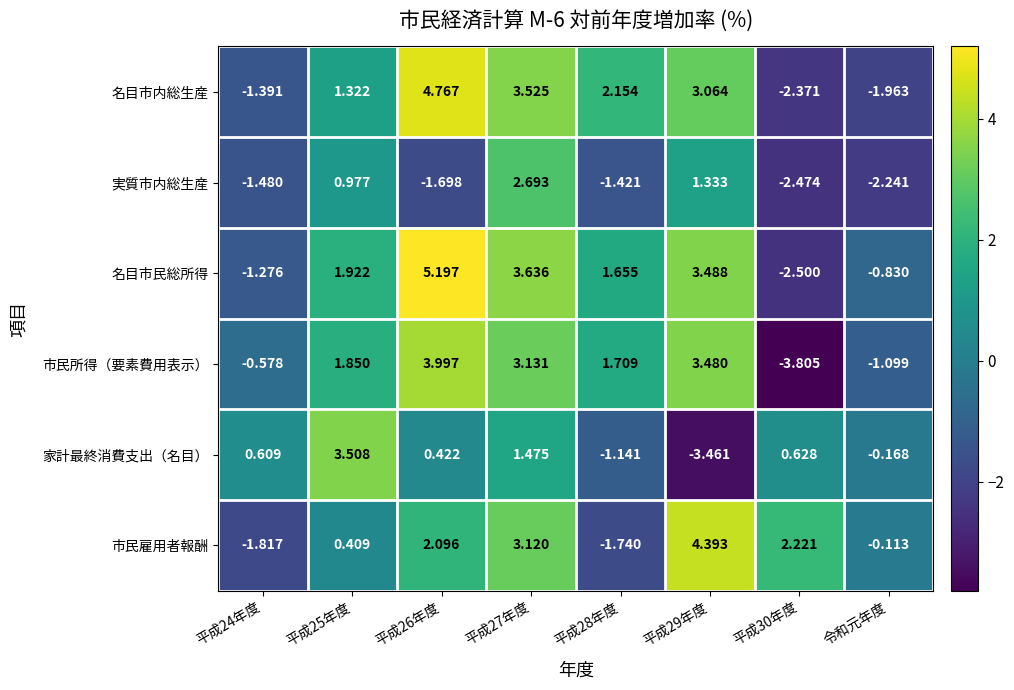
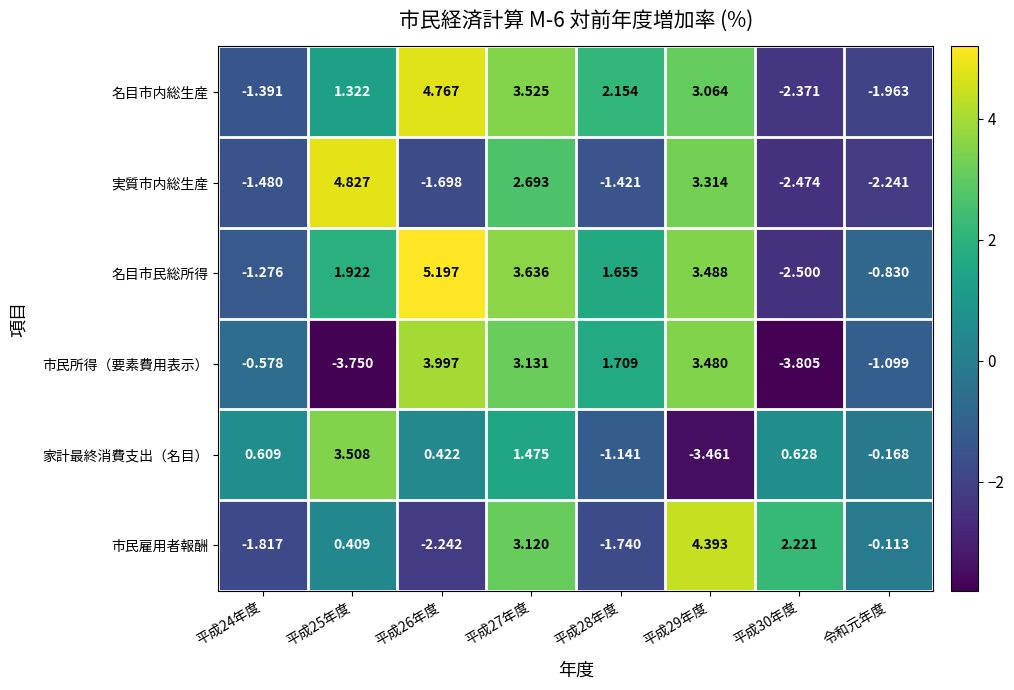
実質市内総生産, 平成25年度: 0.977 -> 4.827
実質市内総生産, 平成29年度: 1.333 -> 3.314
市民所得（要素費用表示）, 平成25年度: 1.850 -> -3.750
市民雇用者報酬, 平成26年度: 2.096 -> -2.242
